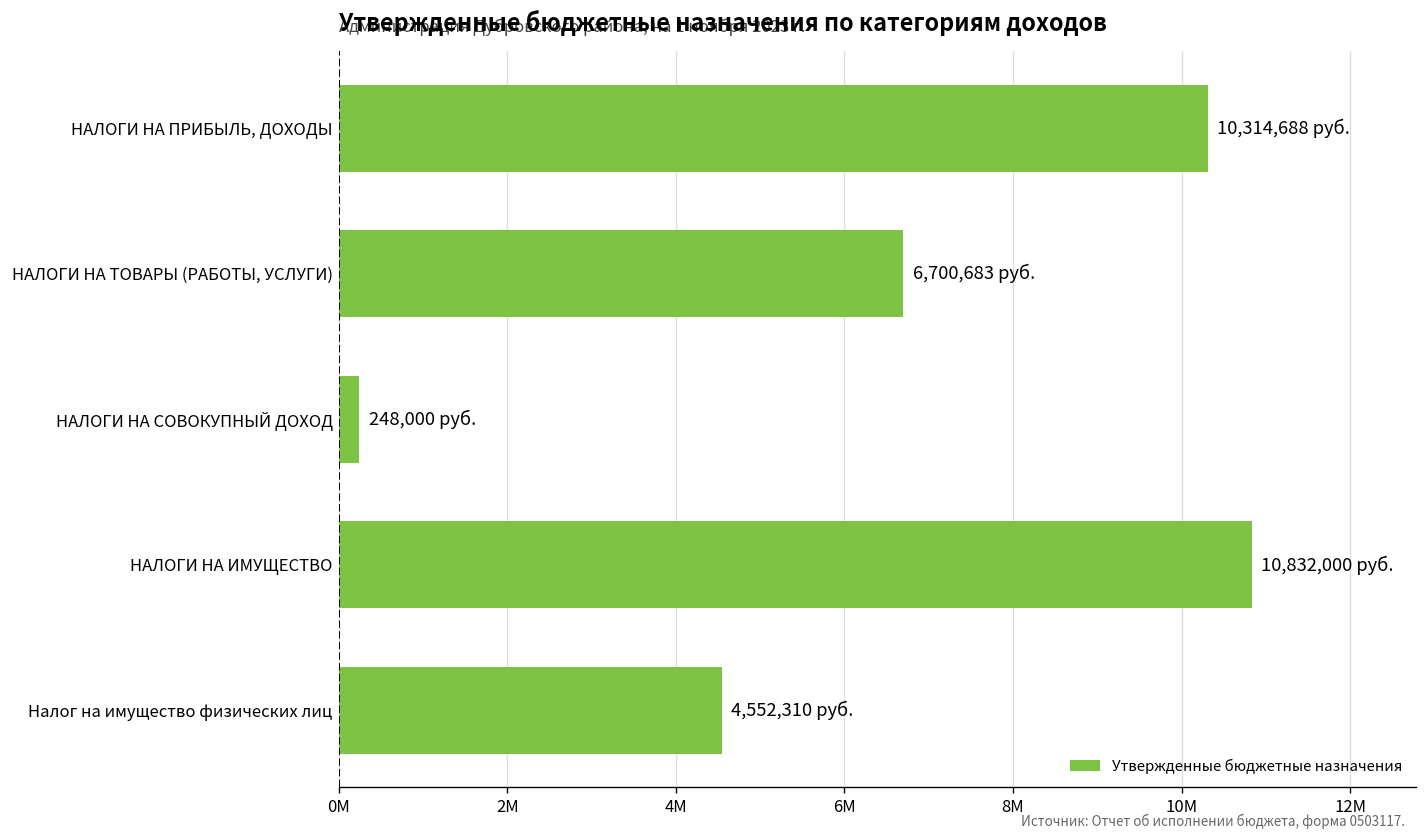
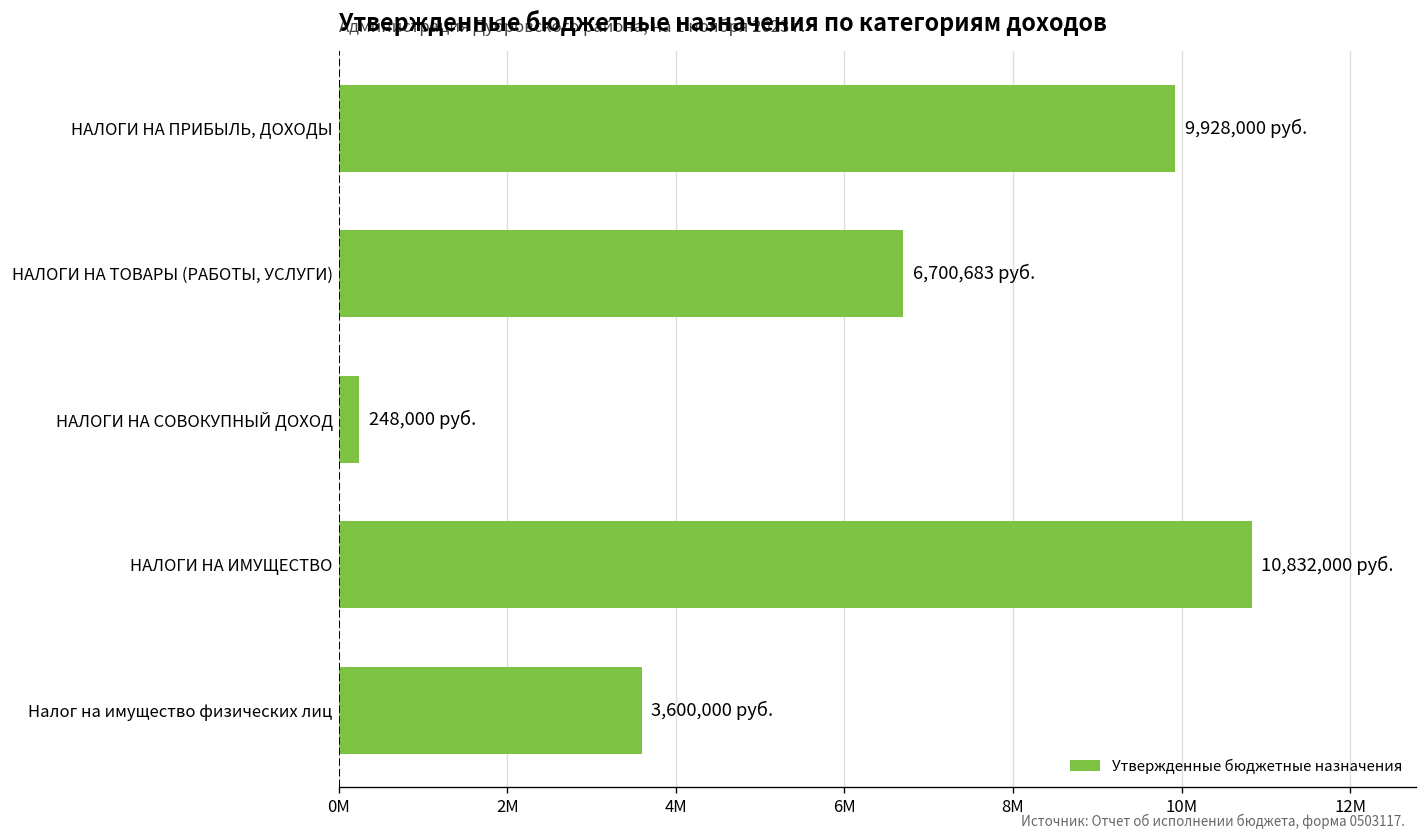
НАЛОГИ НА ПРИБЫЛЬ, ДОХОДЫ: 10,314,688 -> 9,928,000
Налог на имущество физических лиц: 4,552,310 -> 3,600,000
